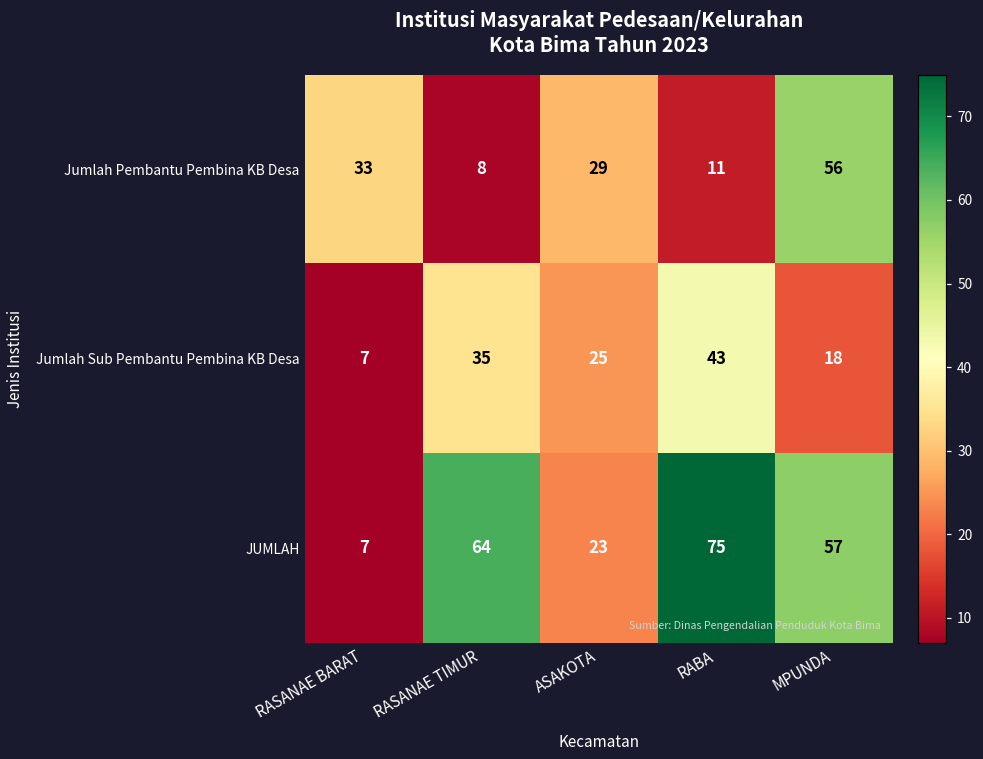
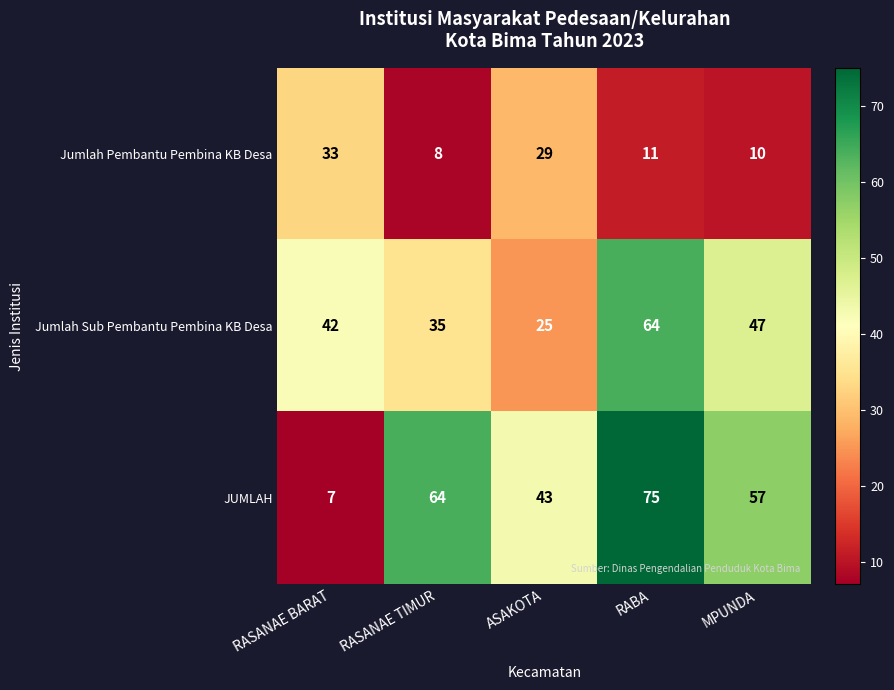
Jumlah Pembantu Pembina KB Desa, MPUNDA: 56 -> 10
Jumlah Sub Pembantu Pembina KB Desa, RASANAE BARAT: 7 -> 42
Jumlah Sub Pembantu Pembina KB Desa, RABA: 43 -> 64
Jumlah Sub Pembantu Pembina KB Desa, MPUNDA: 18 -> 47
JUMLAH, ASAKOTA: 23 -> 43
